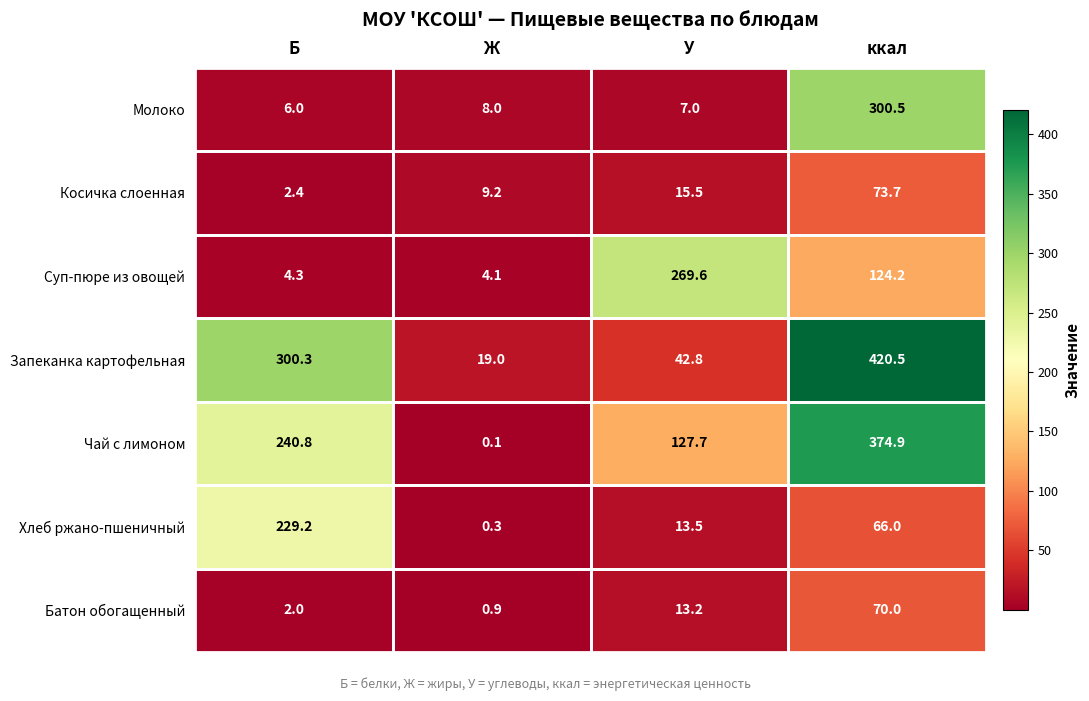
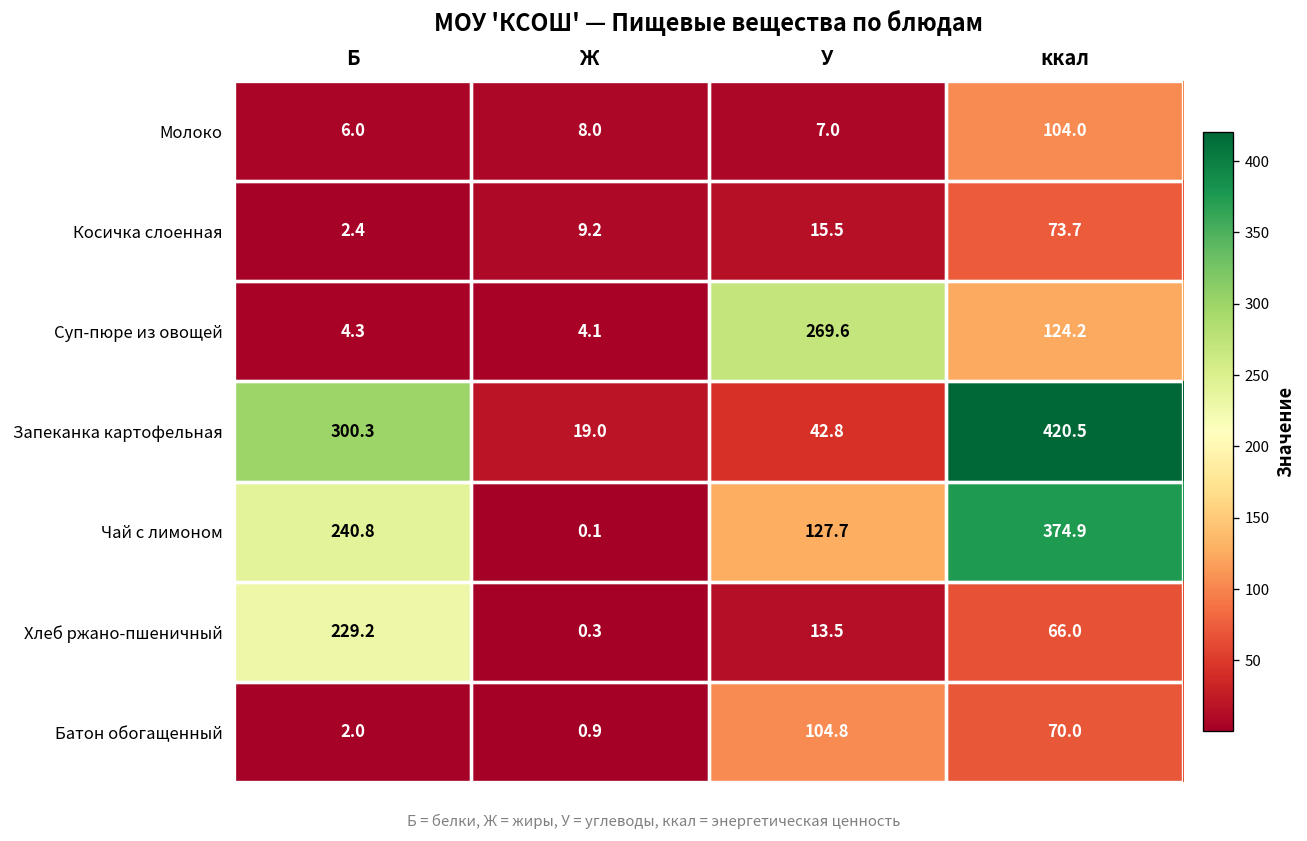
Молоко, ккал: 300.5 -> 104.0
Батон обогащенный, У: 13.2 -> 104.8
